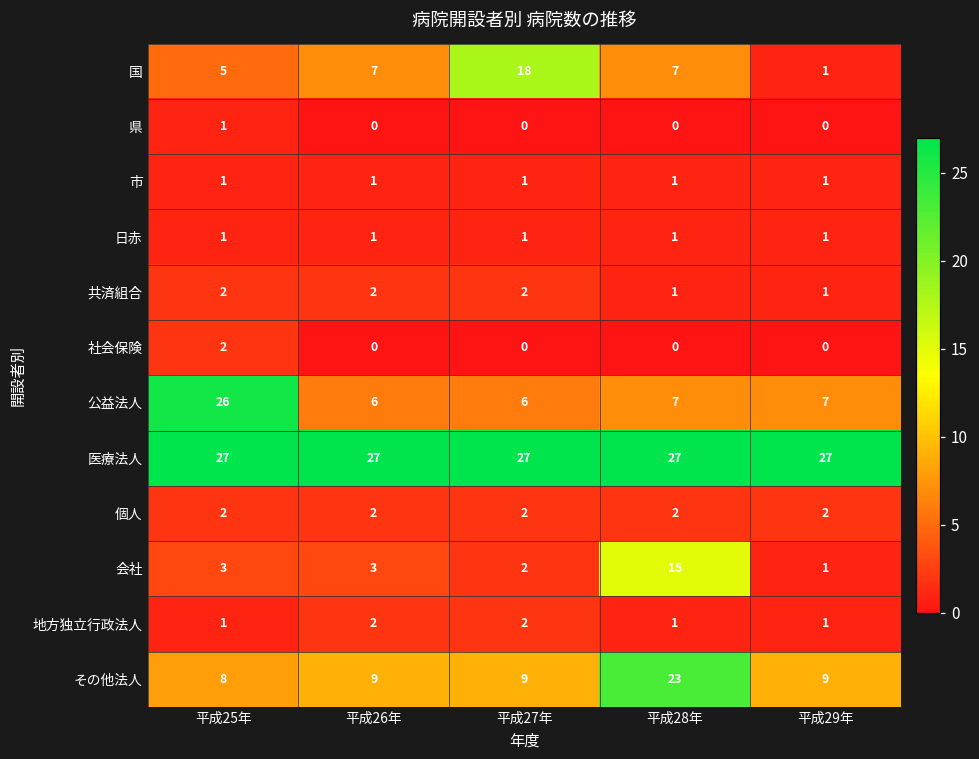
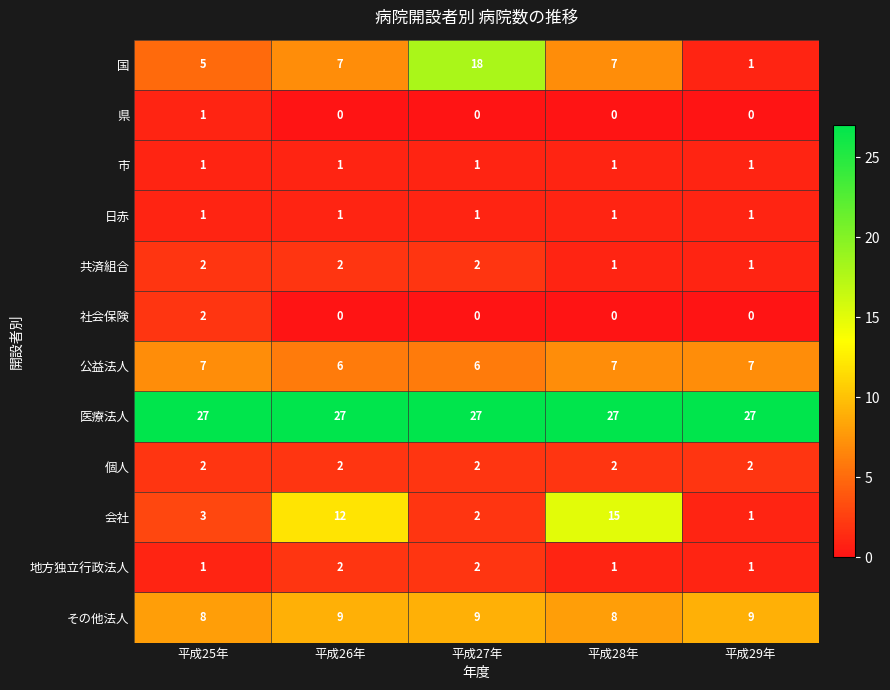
公益法人, 平成25年: 26 -> 7
会社, 平成26年: 3 -> 12
その他法人, 平成28年: 23 -> 8
